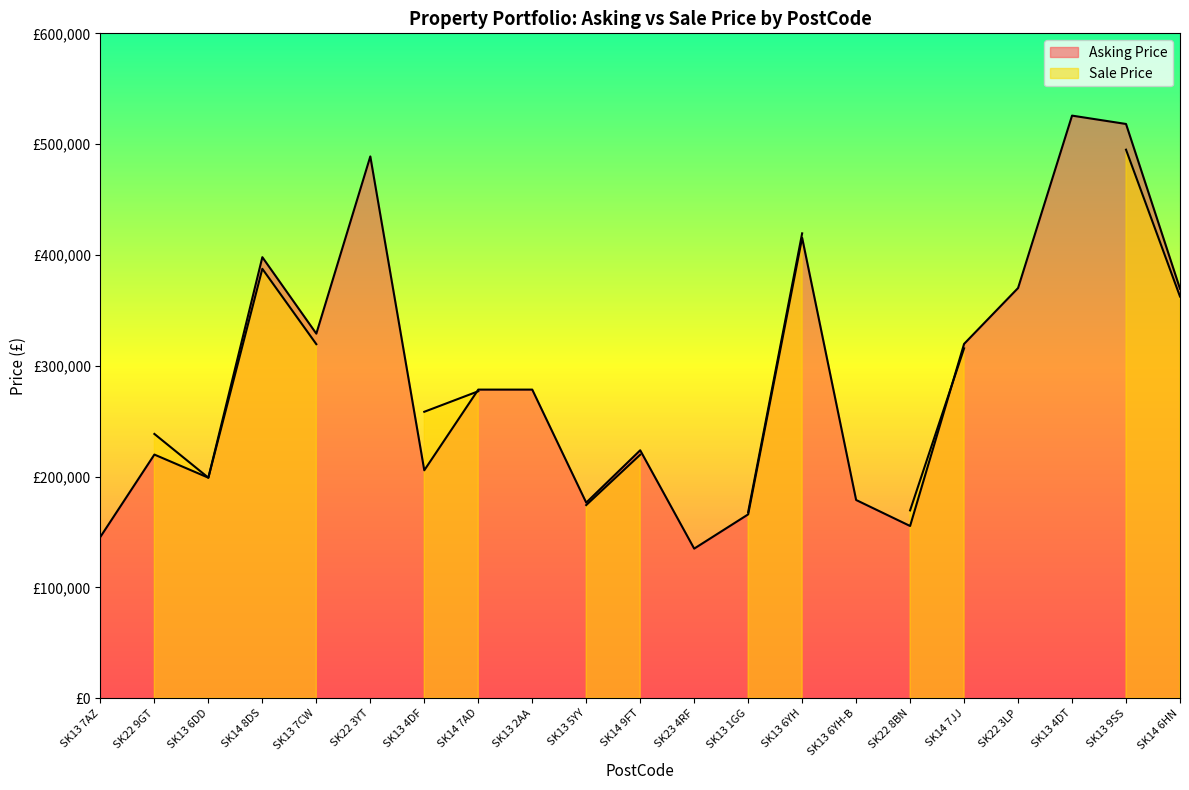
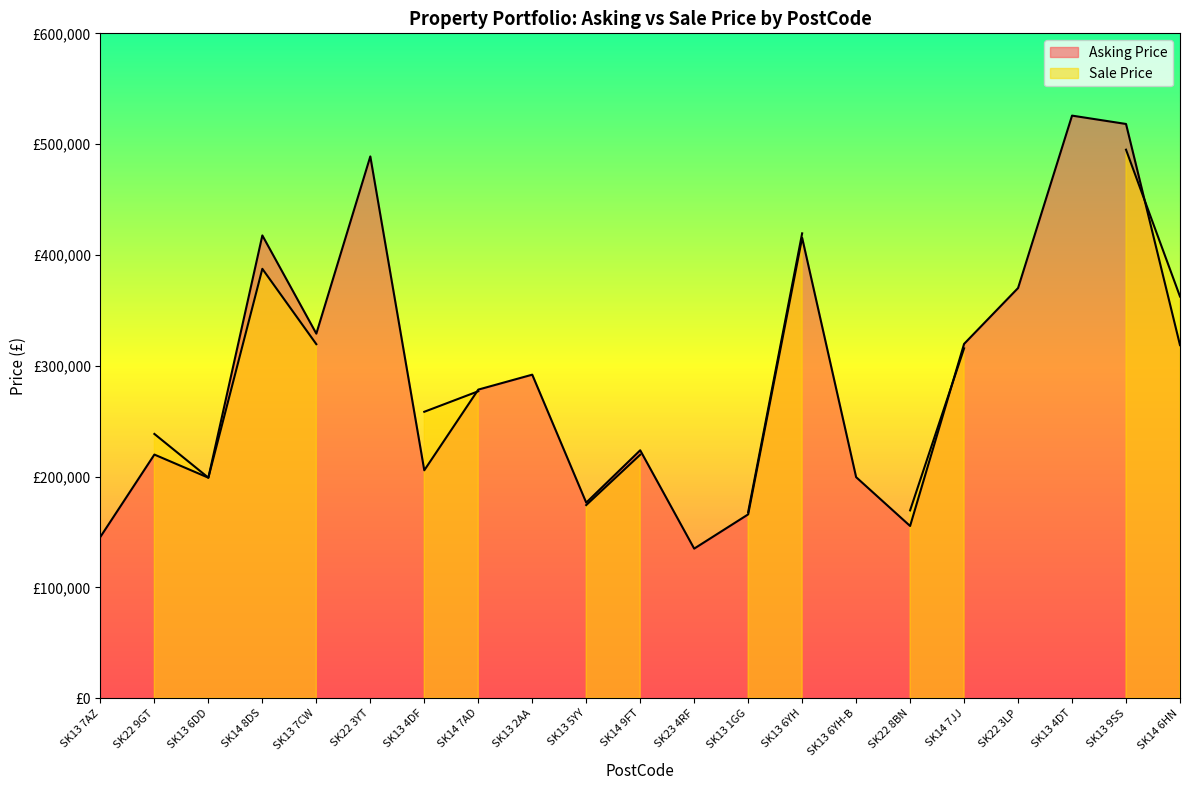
Asking Price, SK14 8DS: £398,000 -> £418,000
Asking Price, SK13 2AA: £279,000 -> £292,000
Asking Price, SK13 6YH-B: £179,000 -> £200,000
Asking Price, SK14 6HN: £370,000 -> £319,000
